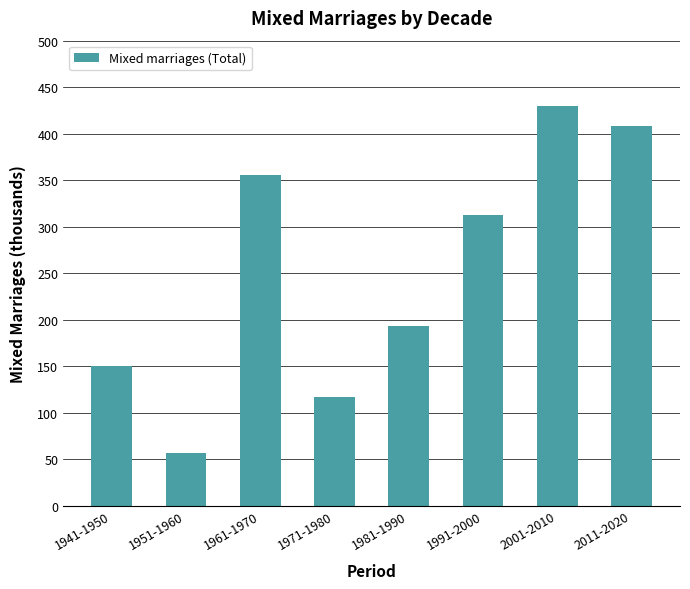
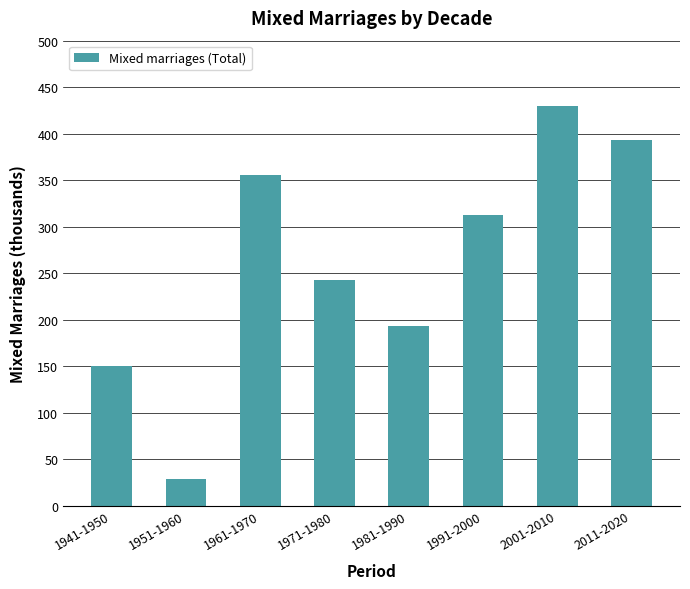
1951-1960: 60 -> 30
1971-1980: 120 -> 240
2011-2020: 410 -> 390
